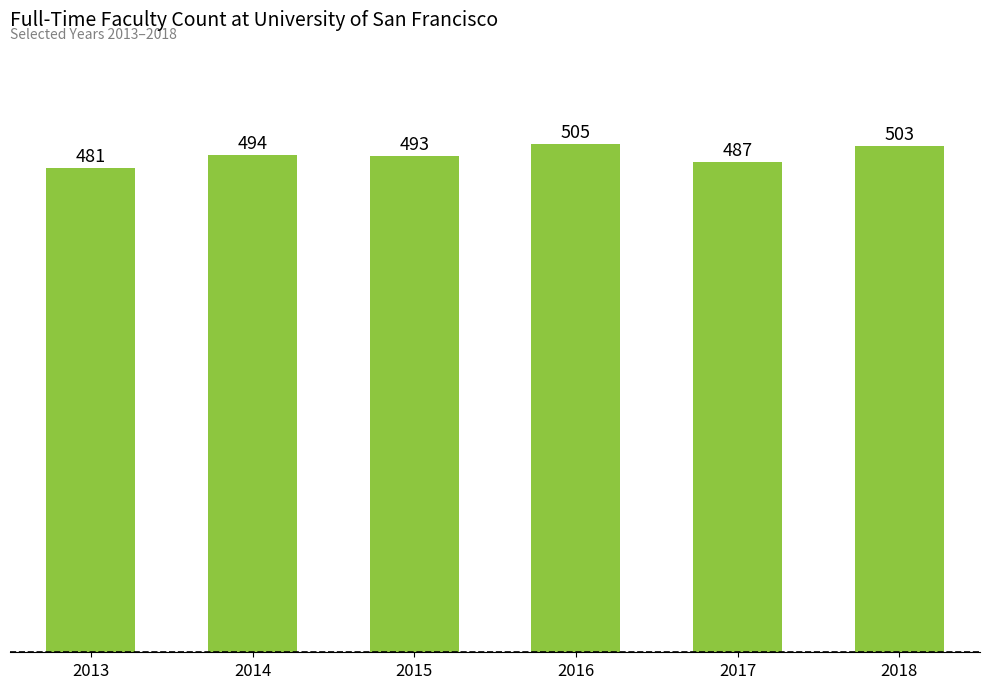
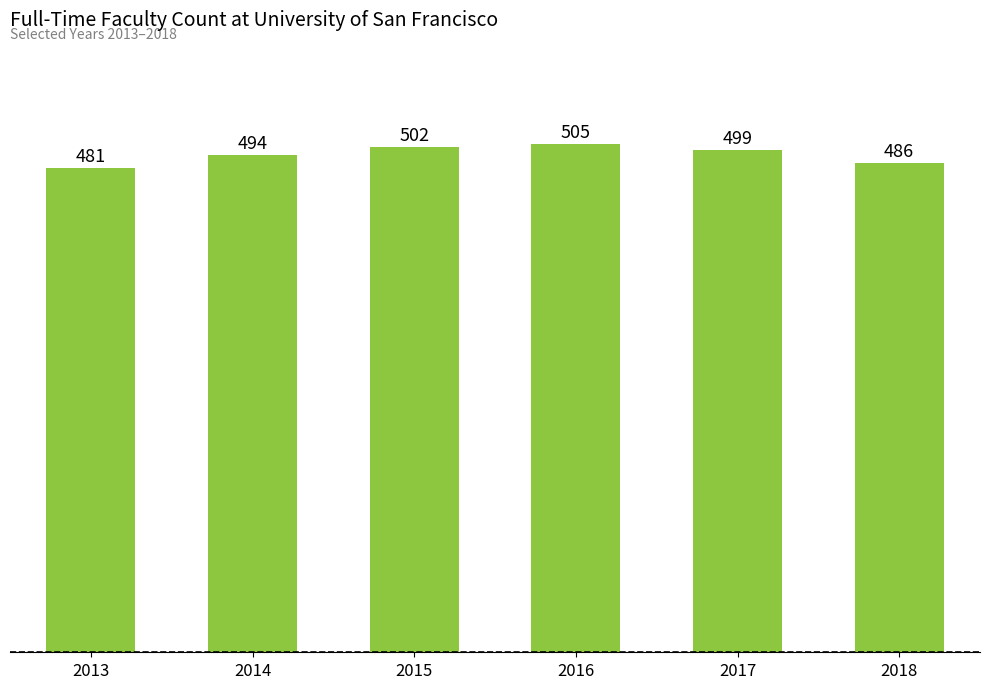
2015: 493 -> 502
2017: 487 -> 499
2018: 503 -> 486
